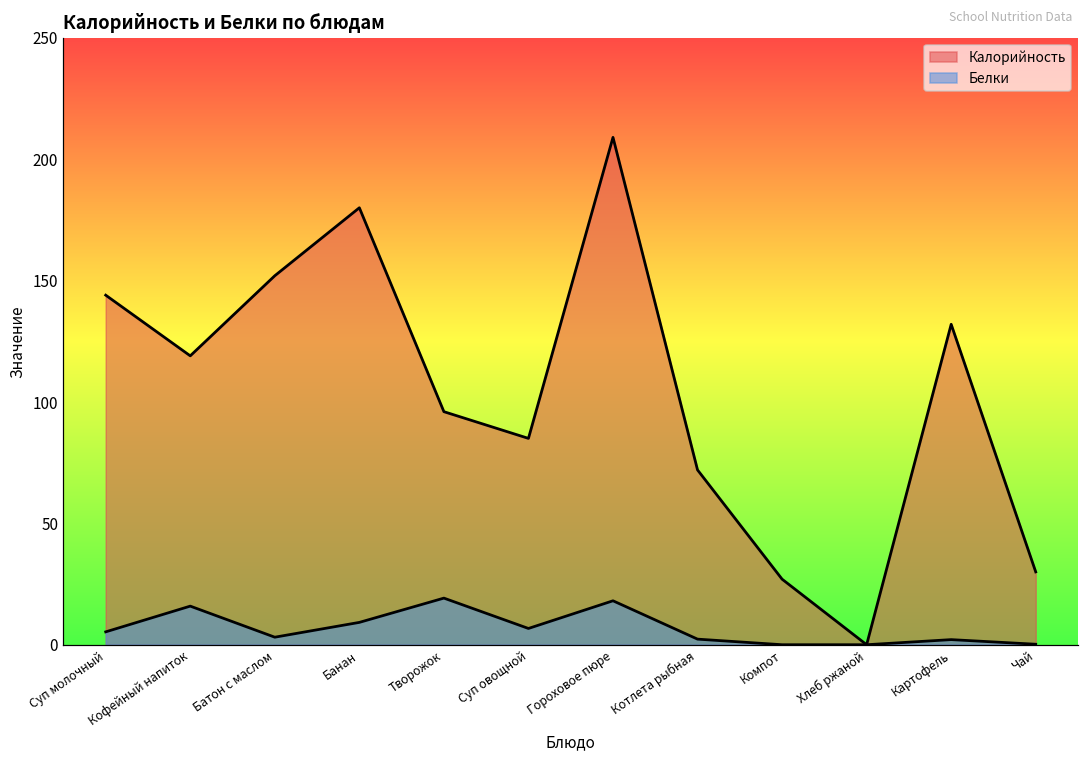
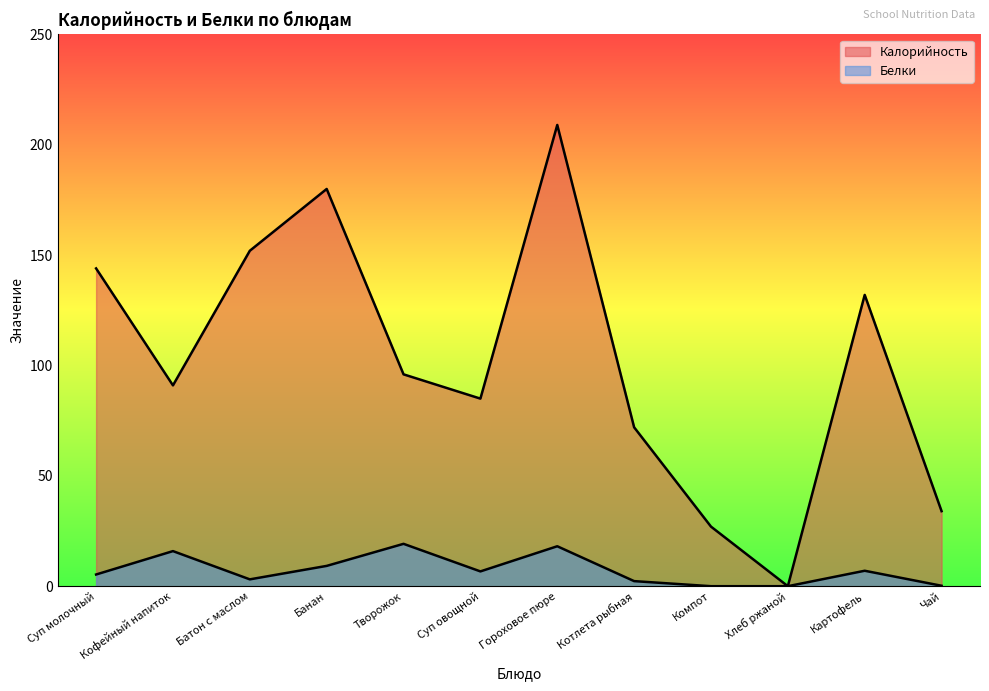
Калорийность, Кофейный напиток: 119 -> 91
Белки, Картофель: 2 -> 7
Калорийность, Чай: 30 -> 34
